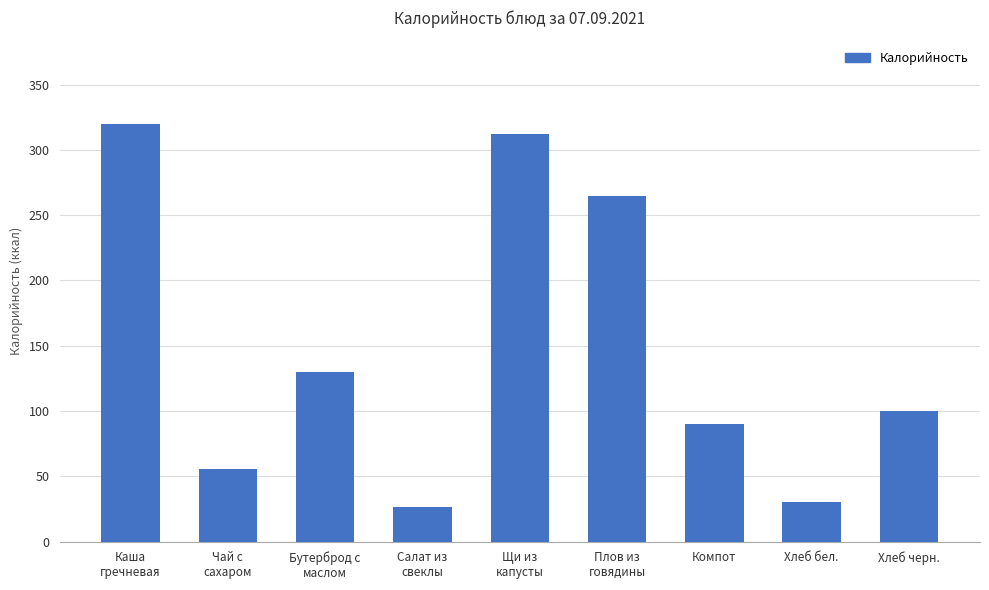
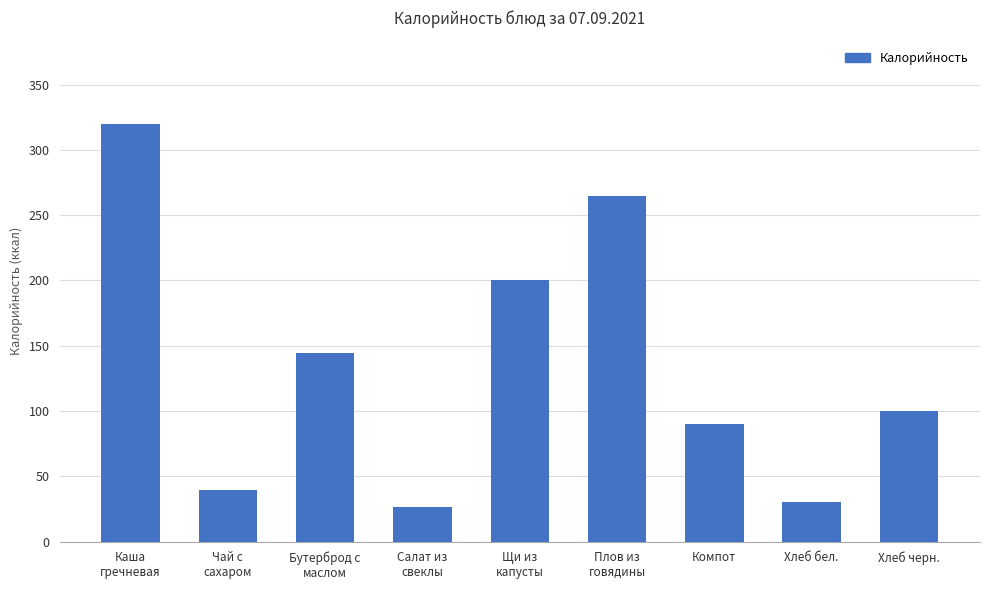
Чай с сахаром: 56 -> 40
Бутерброд с маслом: 130 -> 145
Щи из капусты: 312 -> 201
